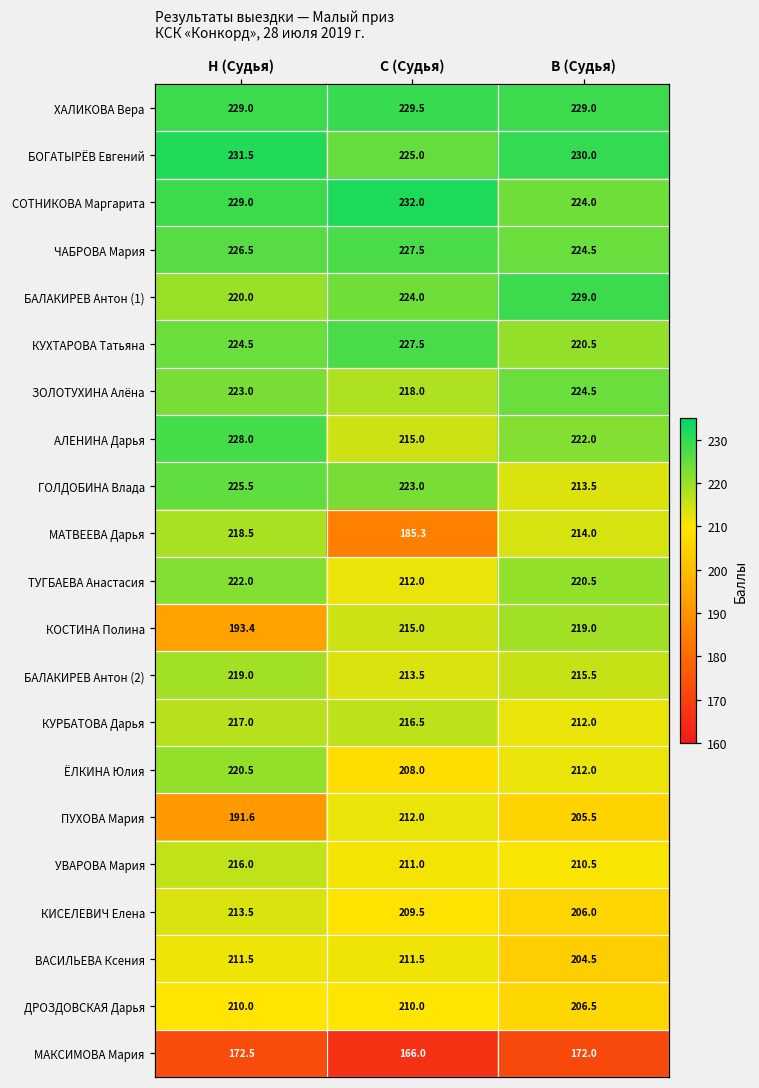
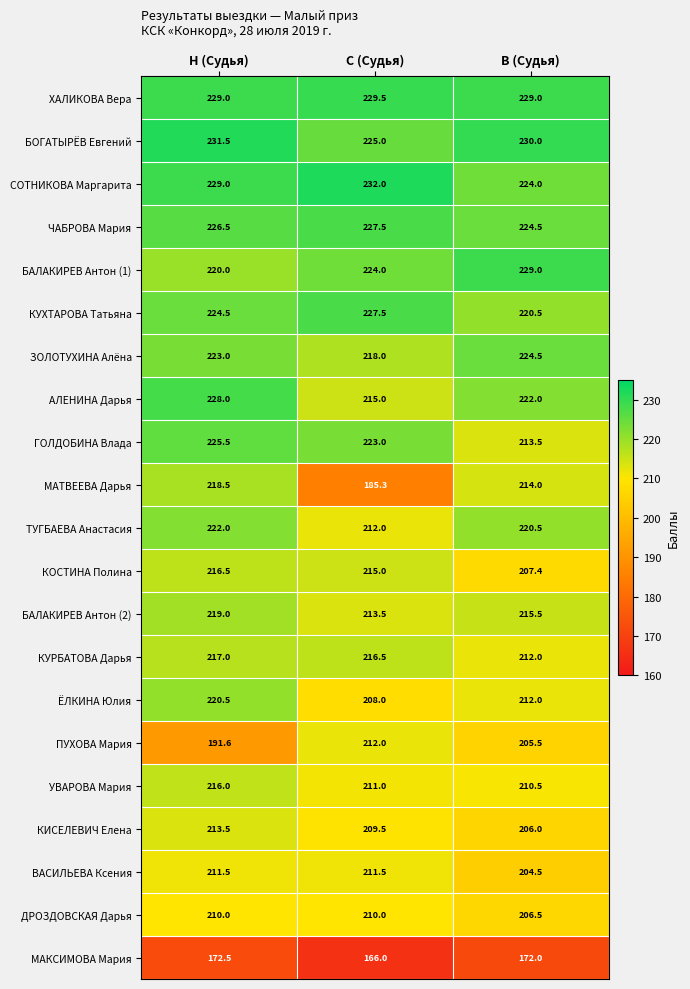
КОСТИНА Полина, Н (Судья): 193.4 -> 216.5
КОСТИНА Полина, В (Судья): 219.0 -> 207.4
